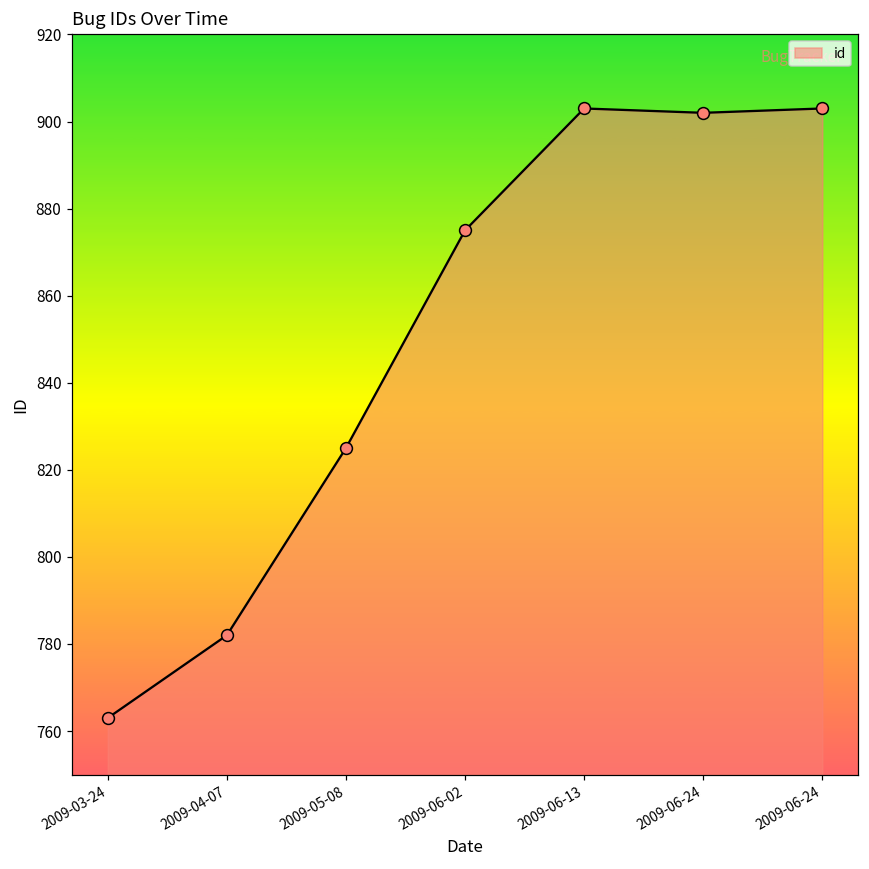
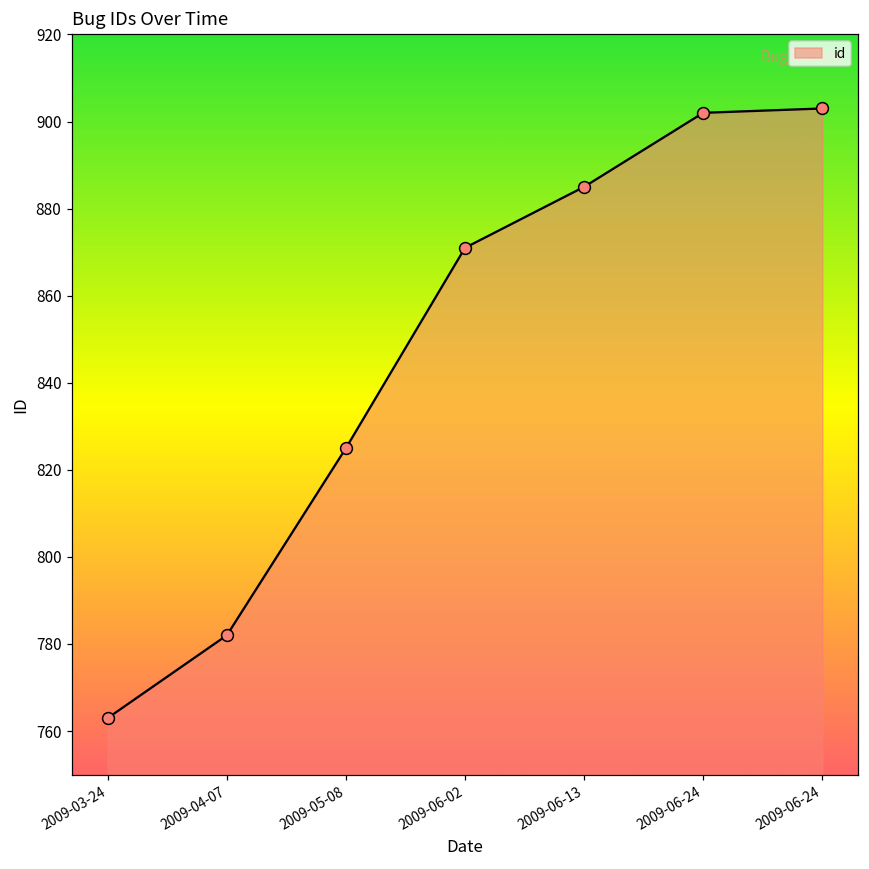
2009-06-02: 875 -> 871
2009-06-13: 903 -> 885
